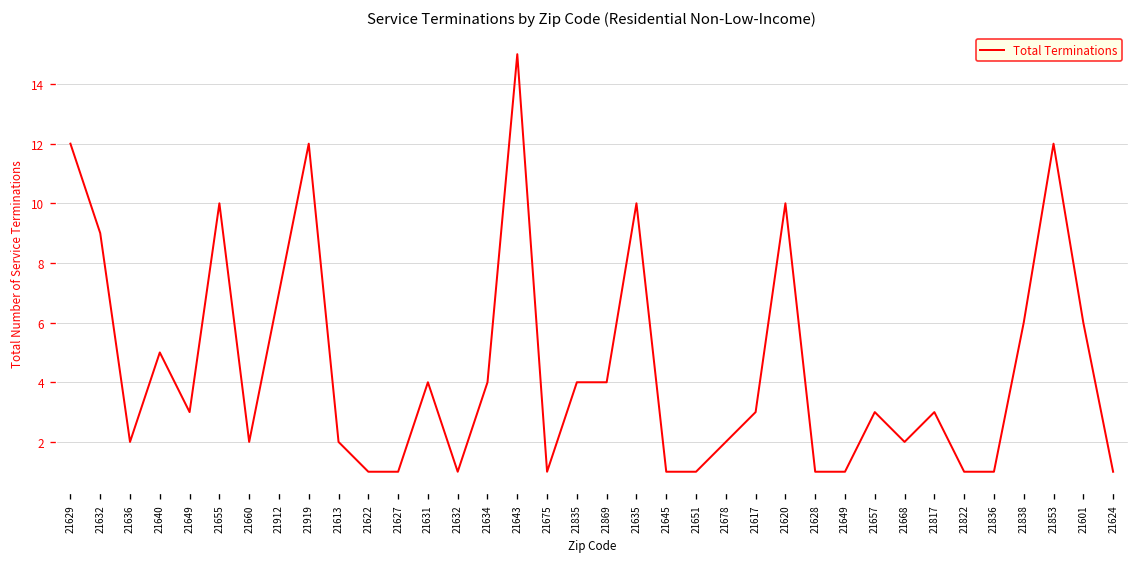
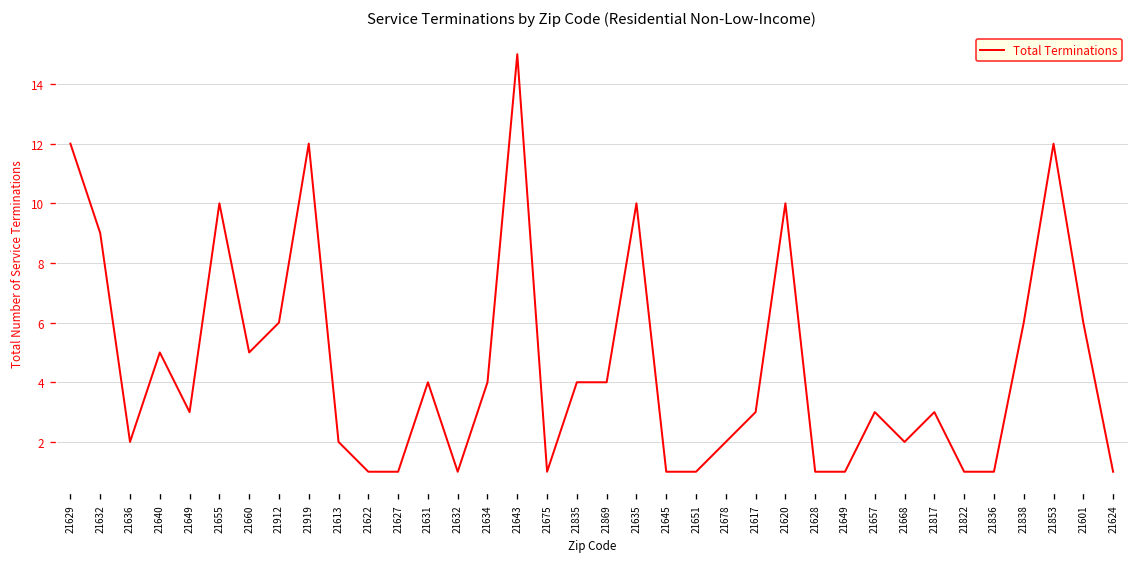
21660: 2 -> 5
21912: 7 -> 6
